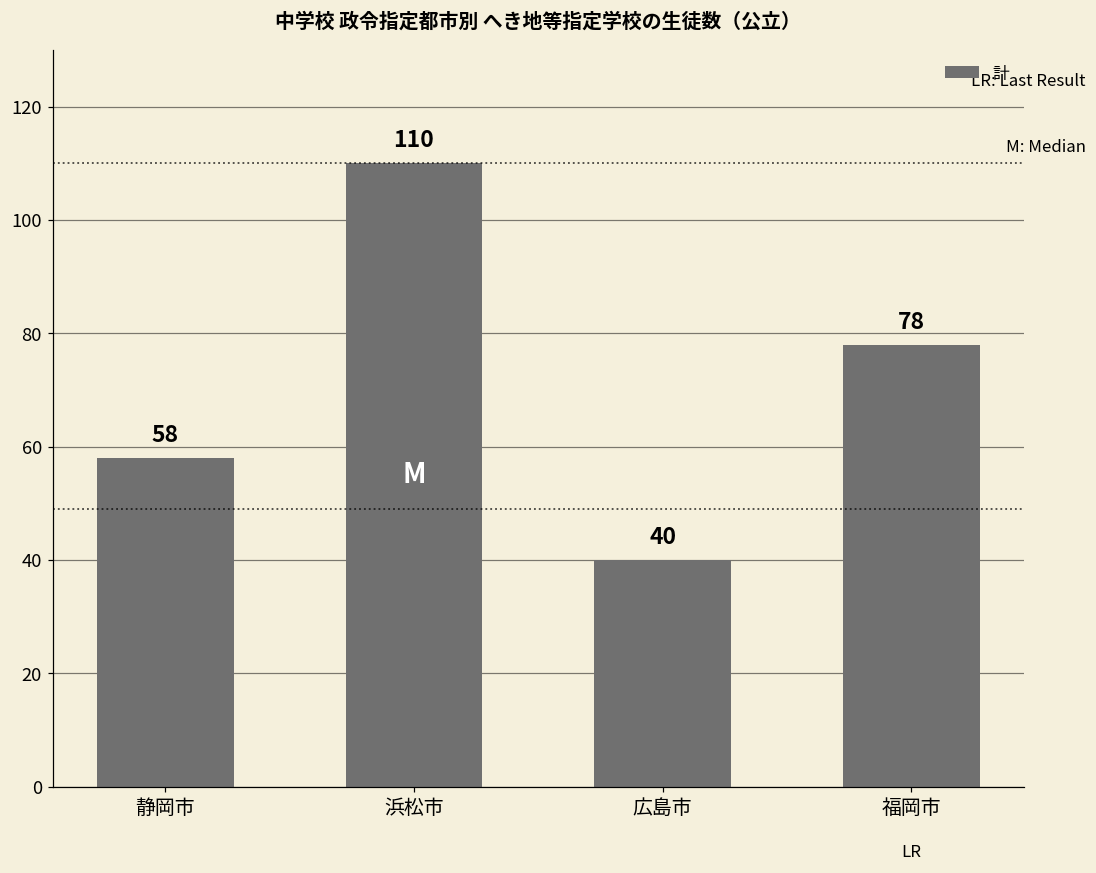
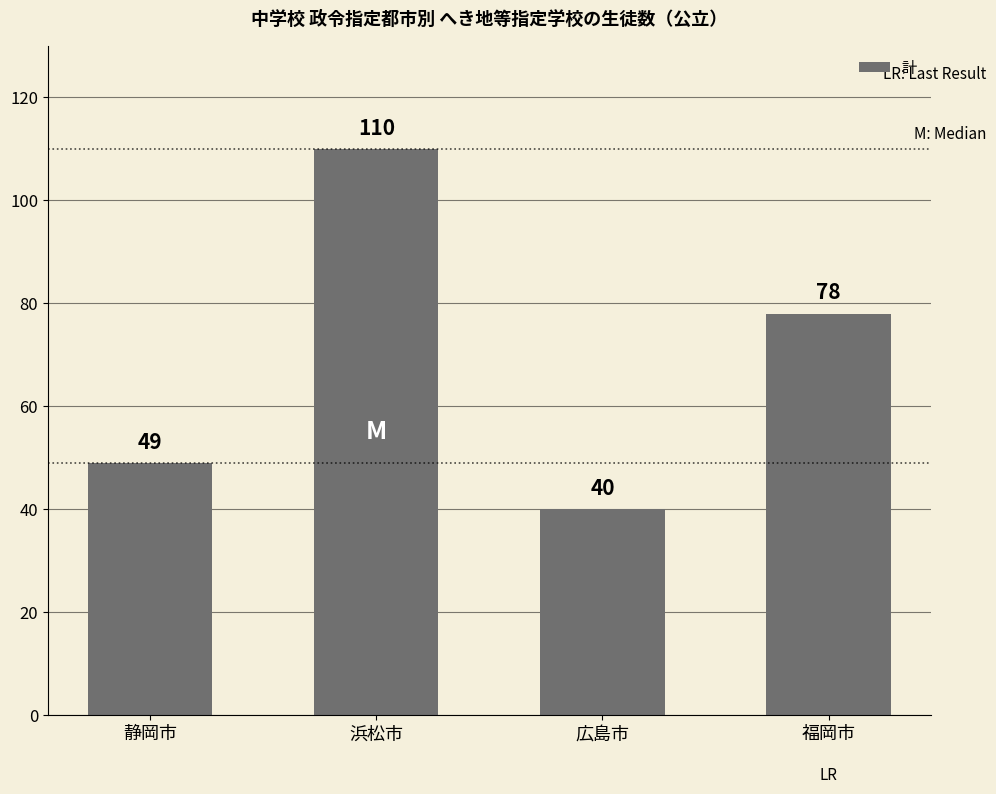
静岡市: 58 -> 49
